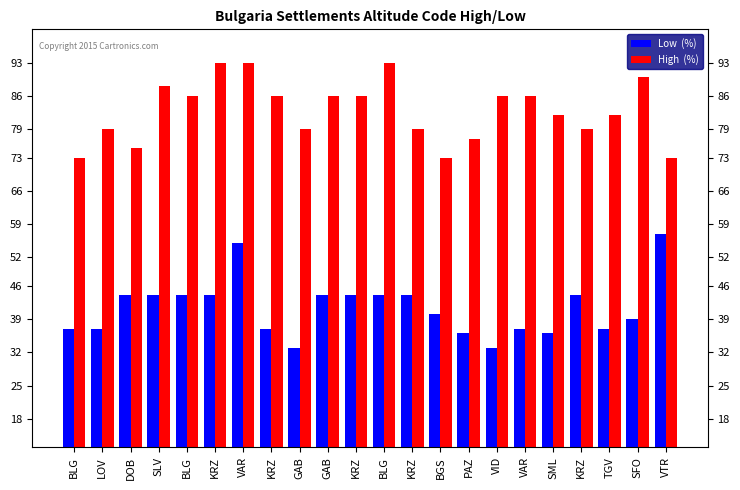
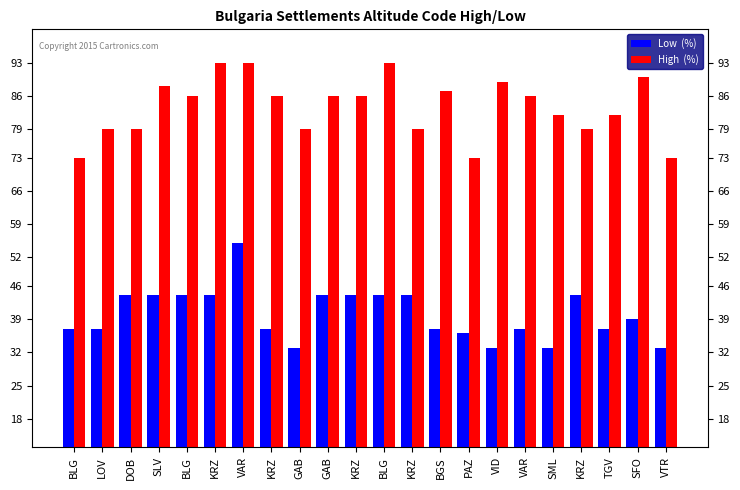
High (%), DOB: 75 -> 79
Low (%), BGS: 40 -> 37
High (%), BGS: 73 -> 87
High (%), PAZ: 77 -> 73
High (%), VID: 86 -> 89
Low (%), SML: 36 -> 33
Low (%), VTR: 57 -> 33
